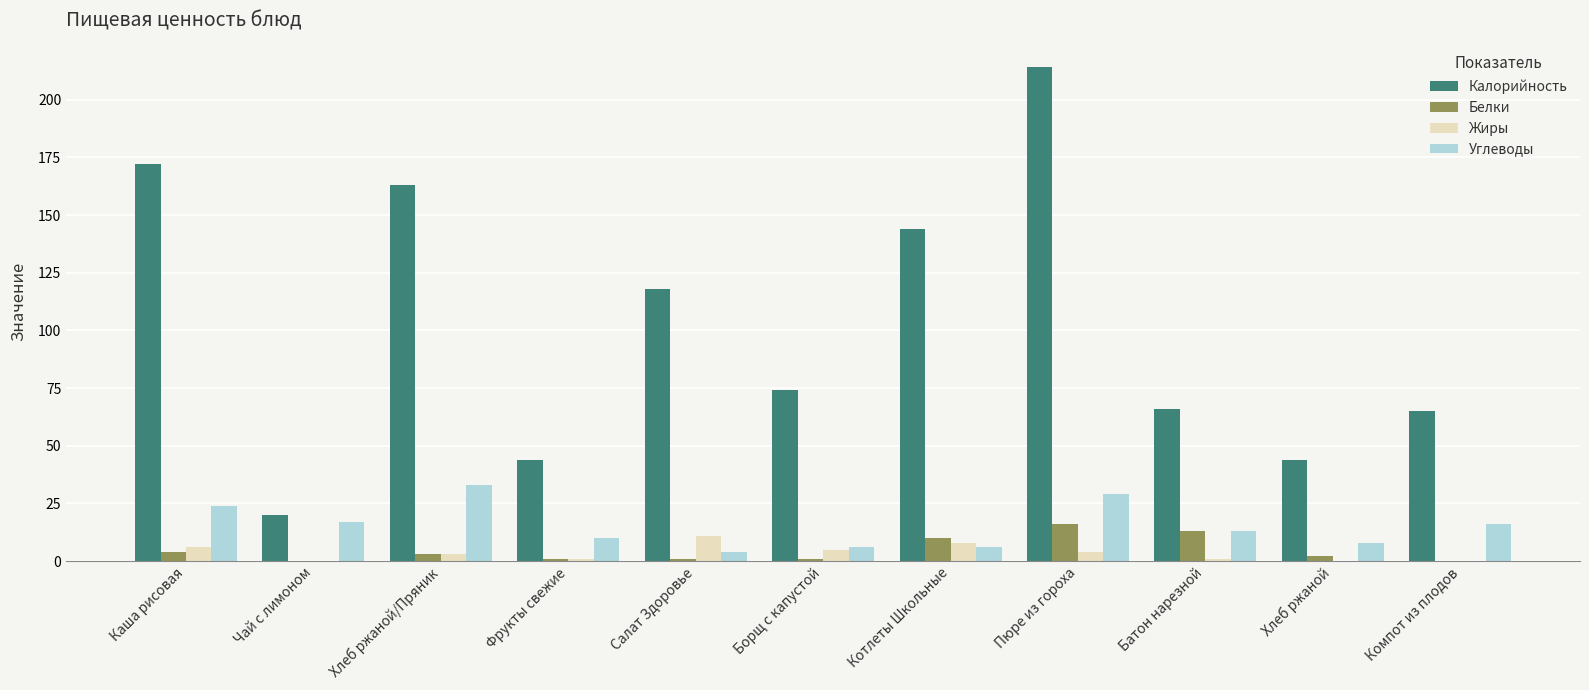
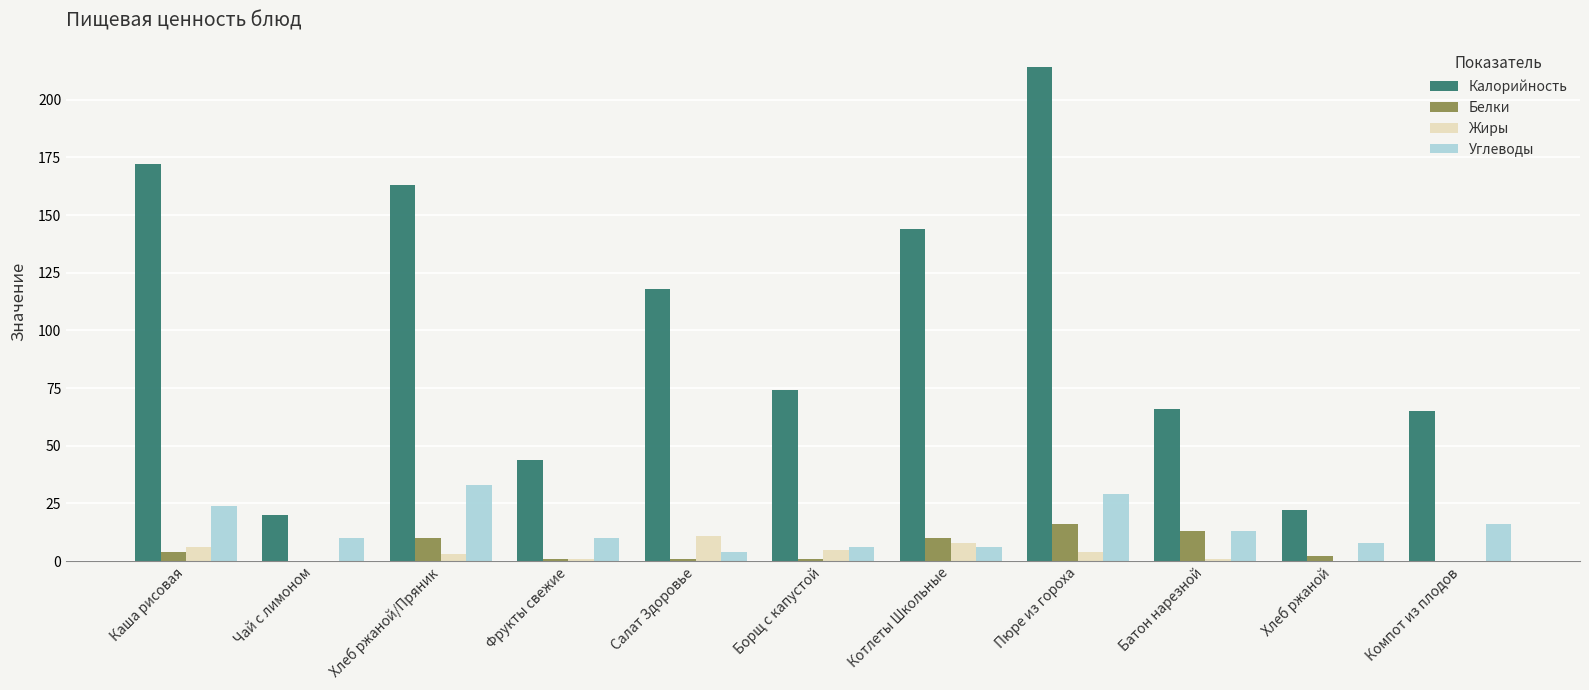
Углеводы, Чай с лимоном: 17 -> 10
Белки, Хлеб ржаной/Пряник: 3 -> 10
Калорийность, Хлеб ржаной: 44 -> 22
